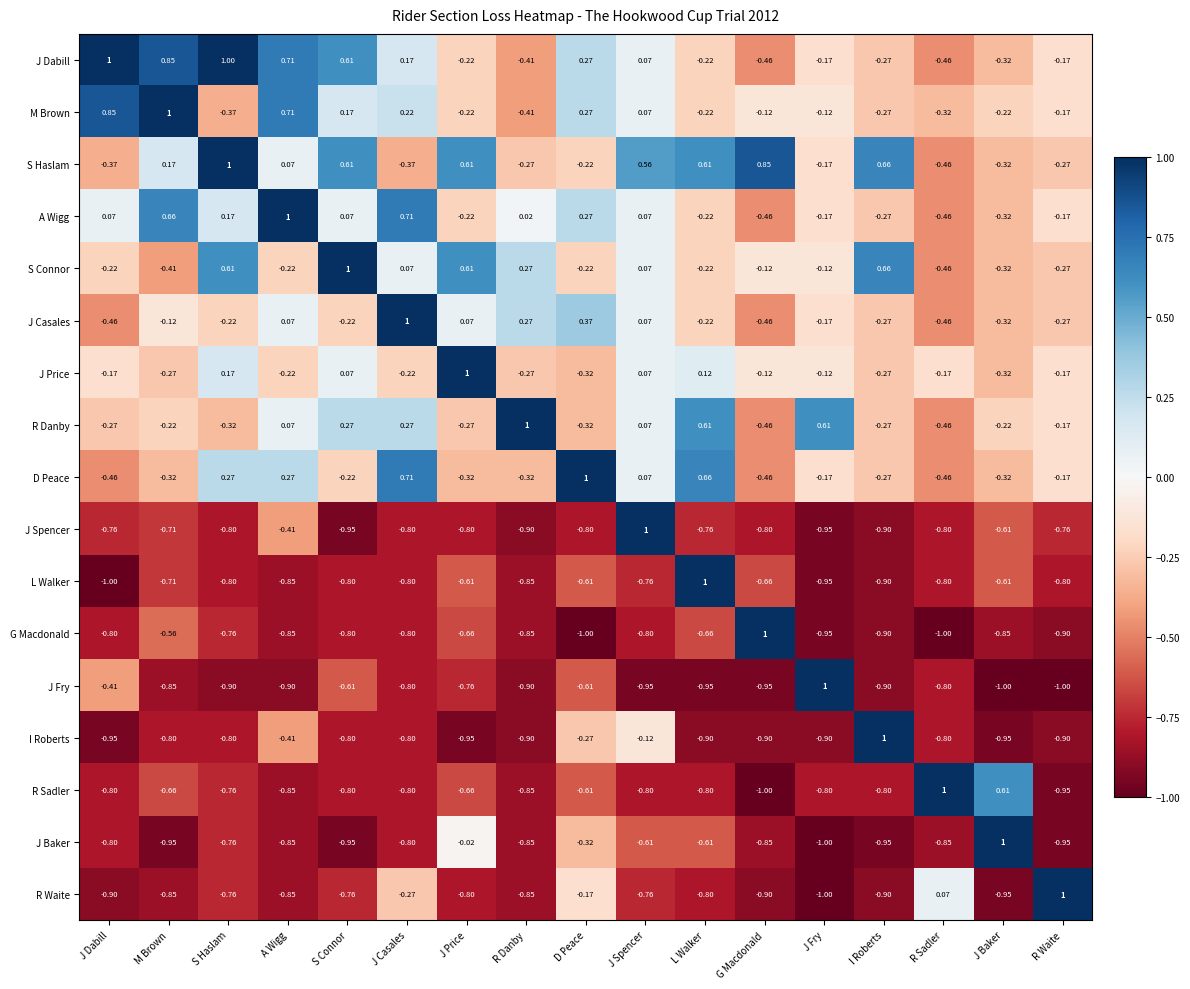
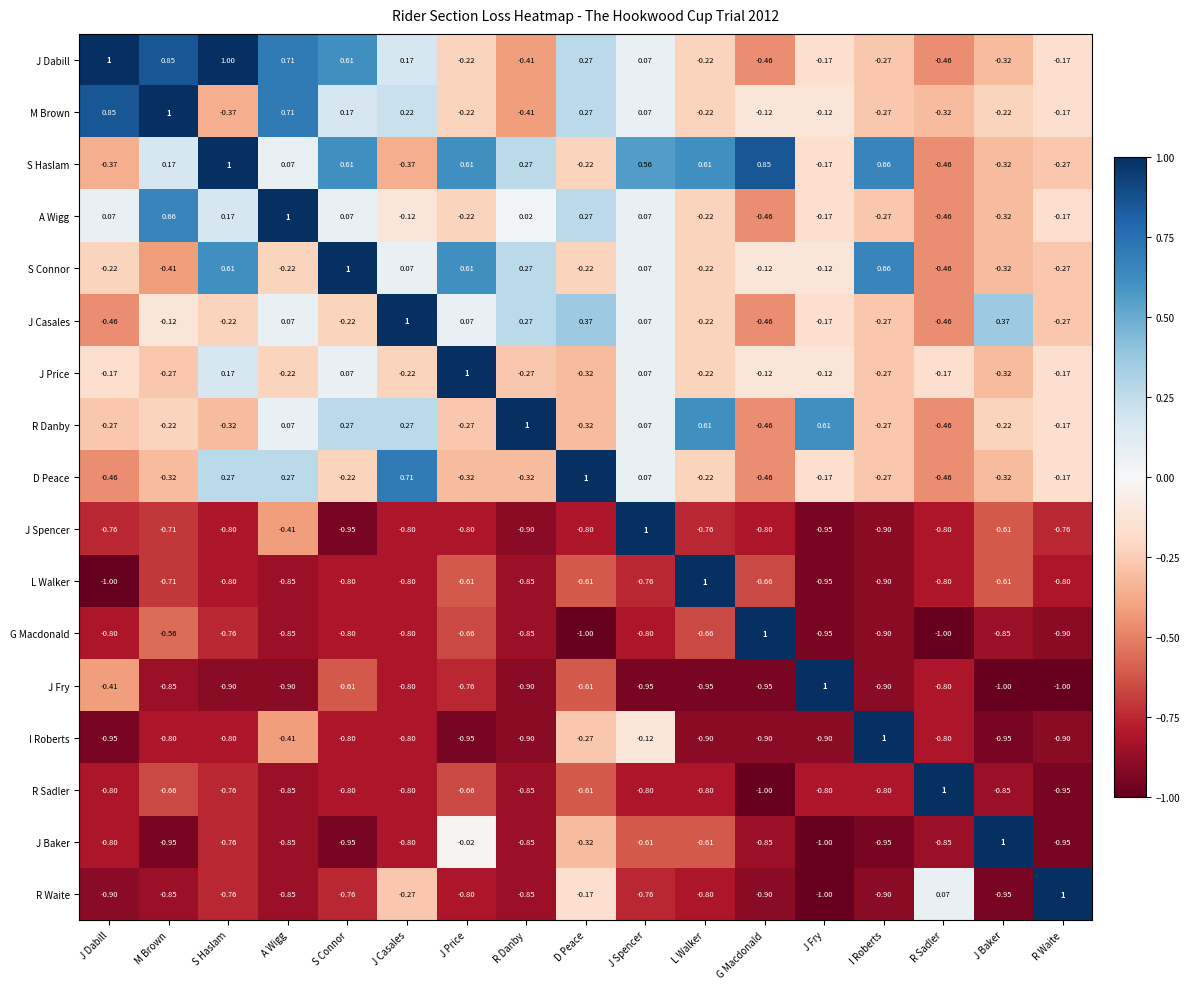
S Haslam, R Danby: -0.27 -> 0.27
A Wigg, J Casales: 0.71 -> -0.12
J Casales, J Baker: -0.32 -> 0.37
J Price, L Walker: 0.12 -> -0.22
D Peace, L Walker: 0.66 -> -0.22
R Sadler, J Baker: 0.61 -> -0.85
